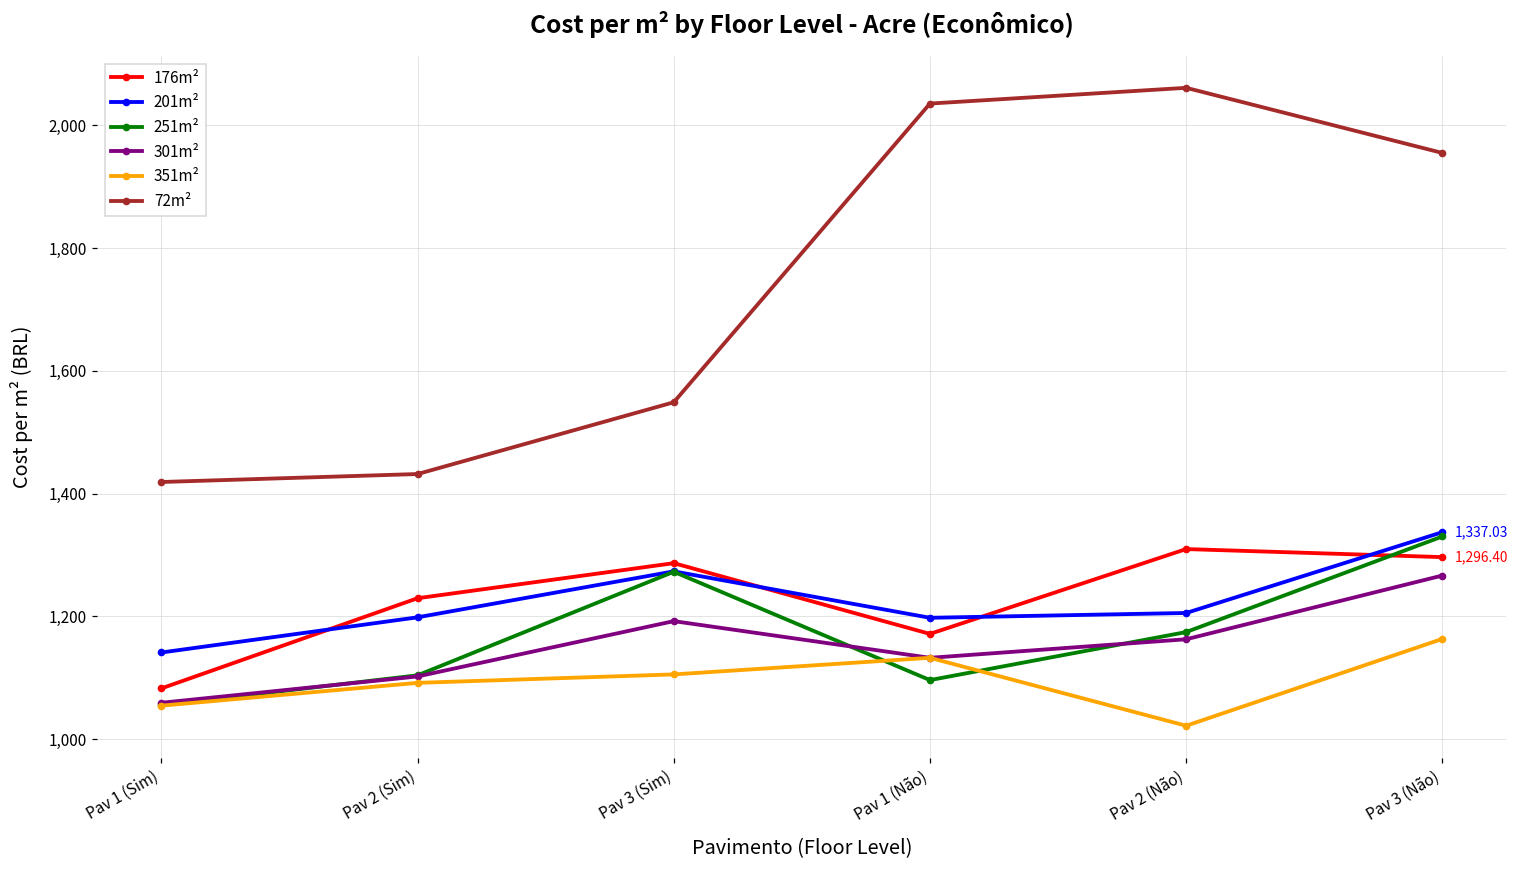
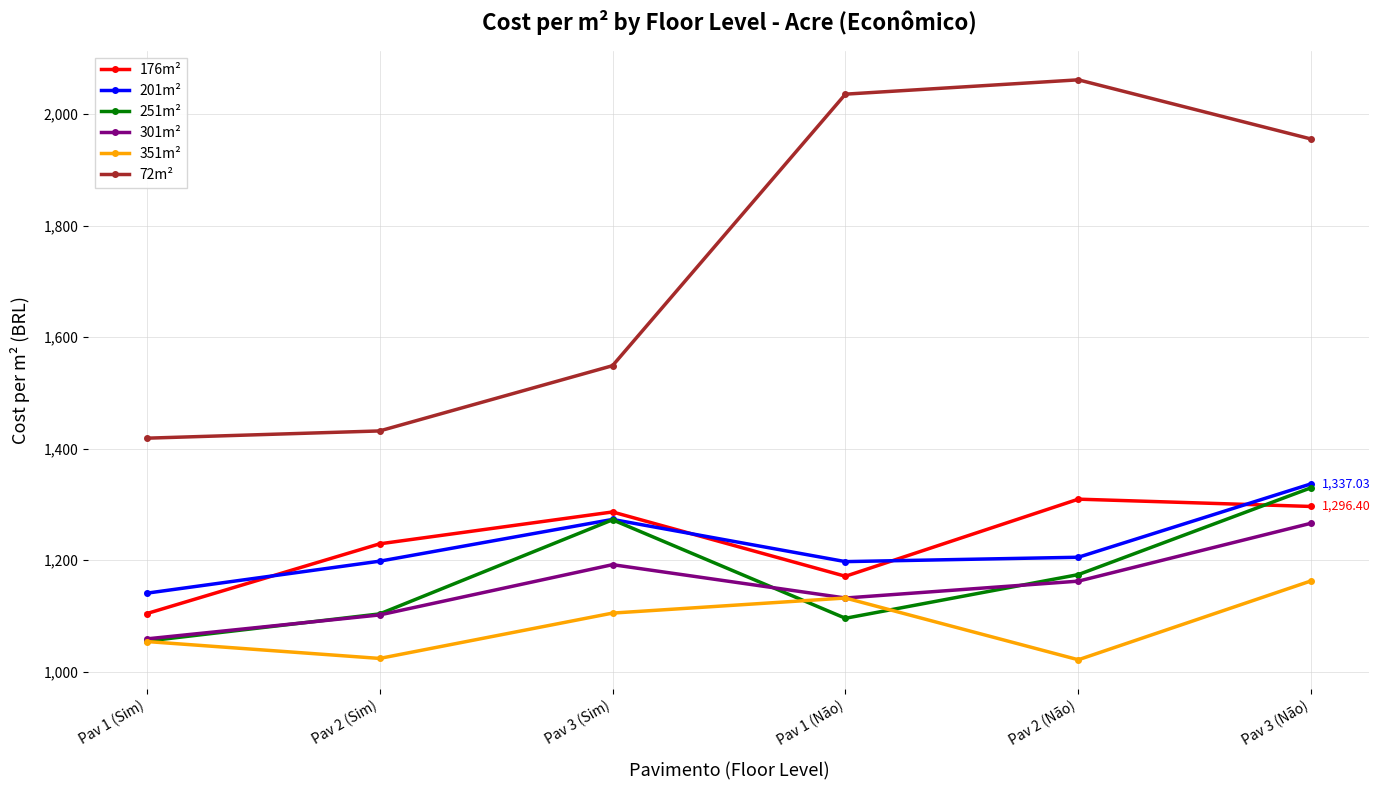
176m², Pav 1 (Sim): 1,080 -> 1,100
351m², Pav 2 (Sim): 1,090 -> 1,020
